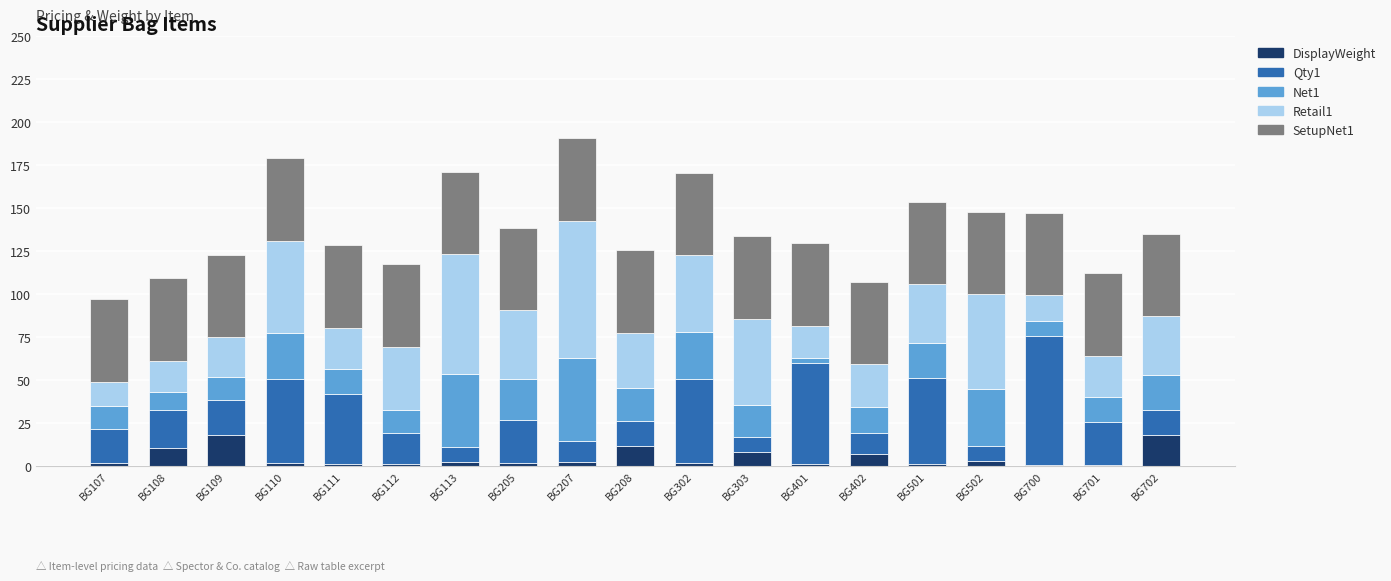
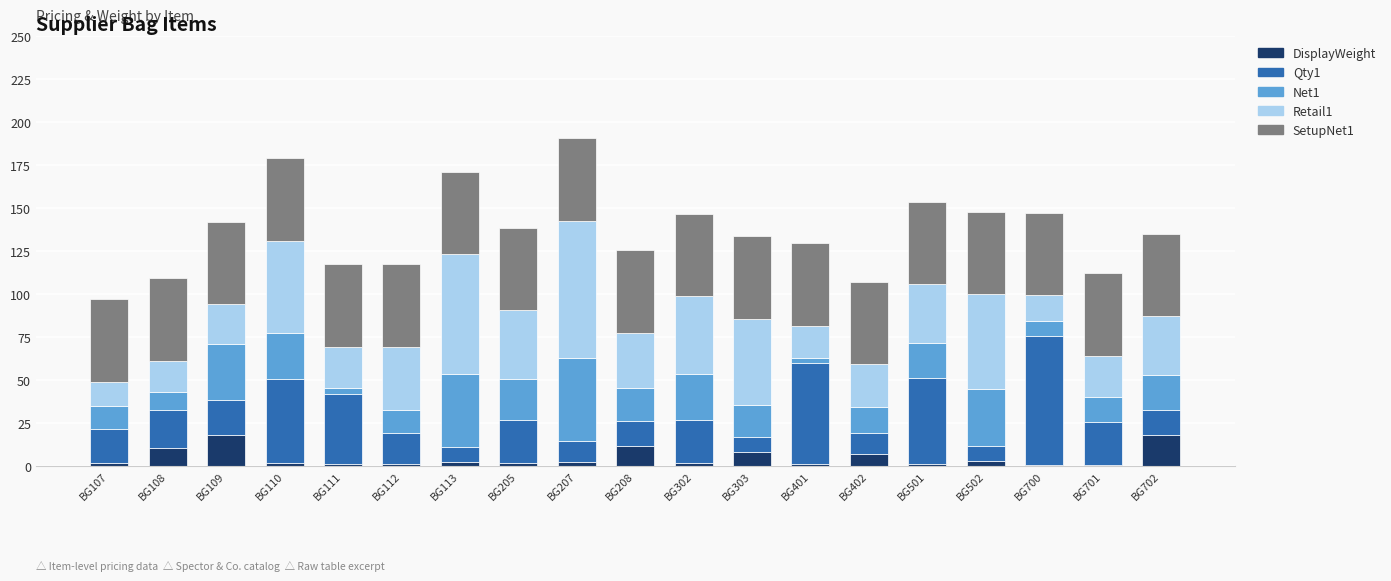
Net1, BG109: 14 -> 33
Net1, BG111: 14 -> 3
Qty1, BG302: 49 -> 25
